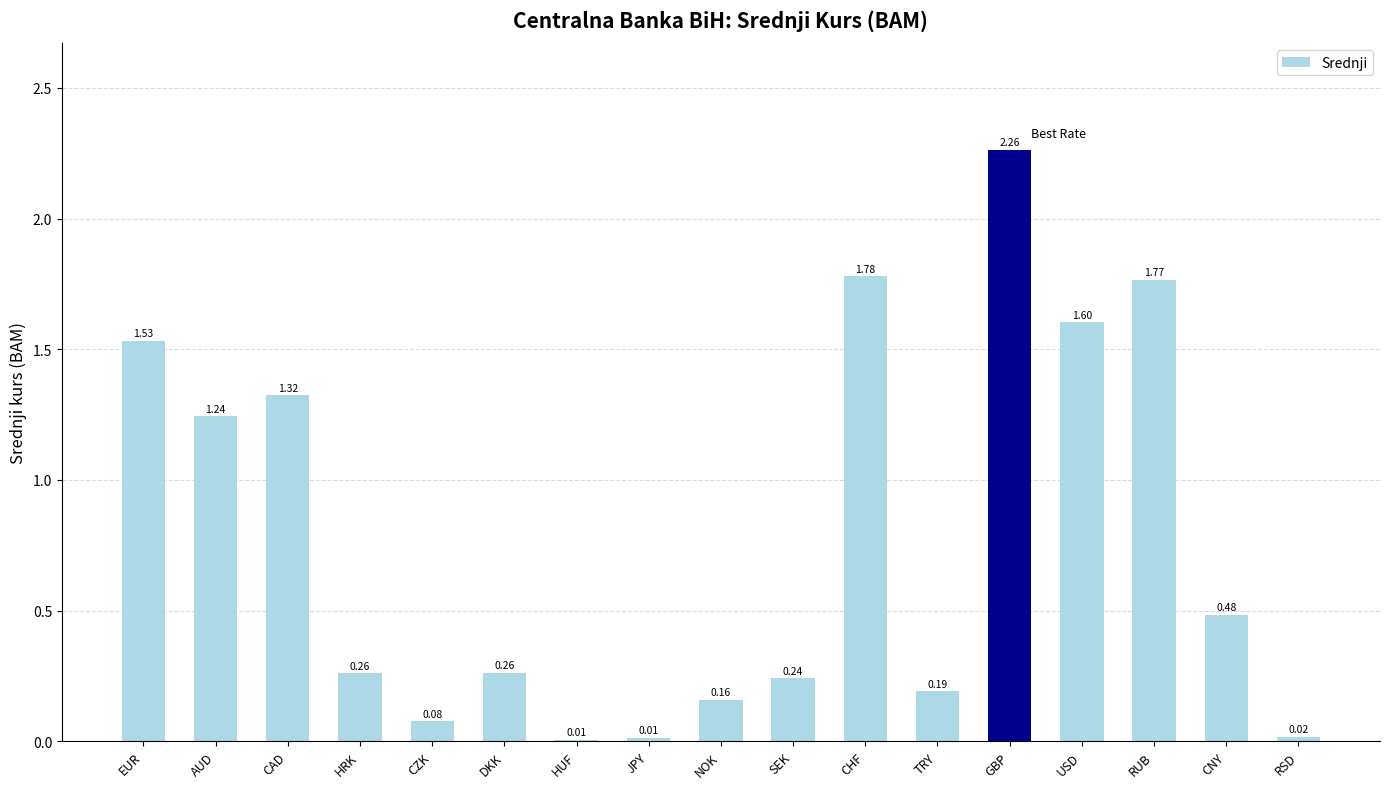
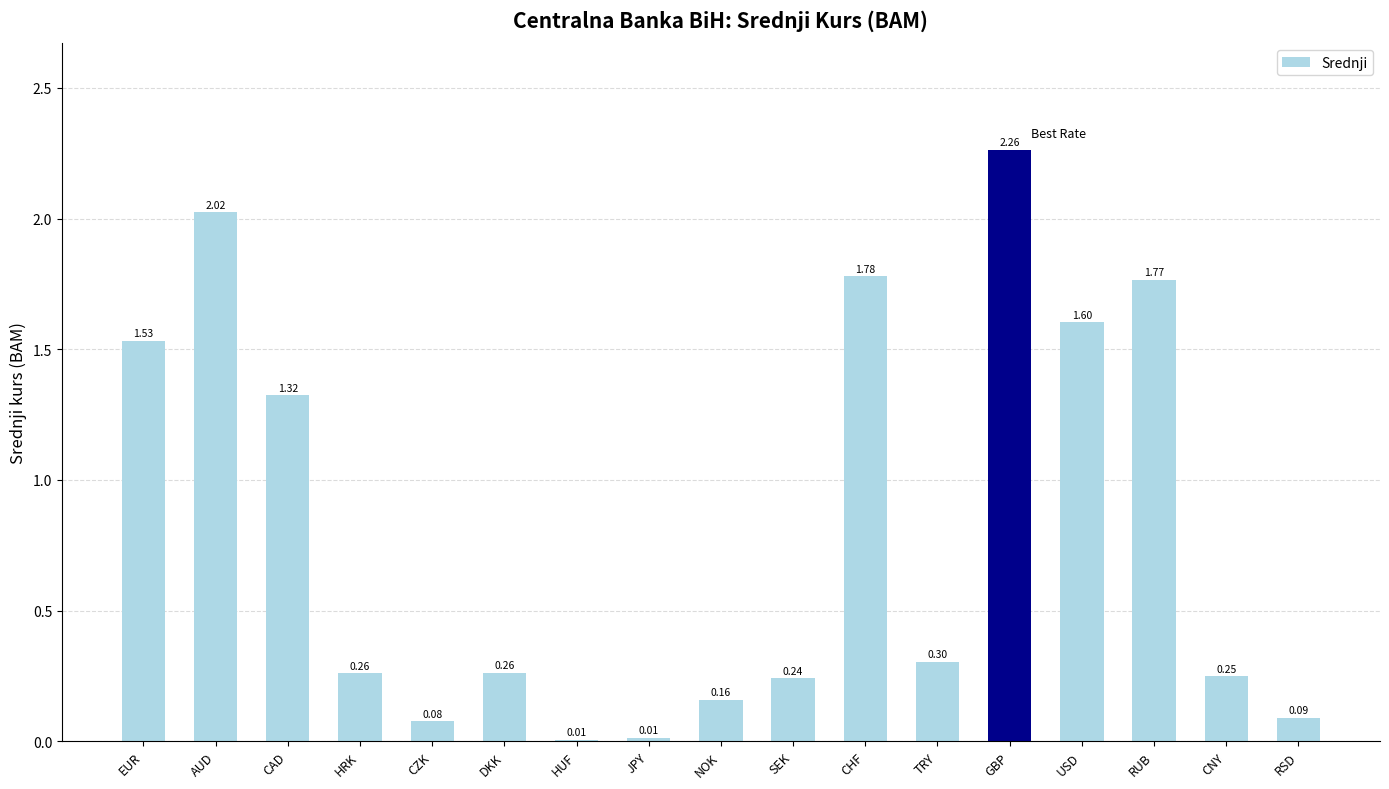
AUD: 1.24 -> 2.02
TRY: 0.19 -> 0.30
CNY: 0.48 -> 0.25
RSD: 0.02 -> 0.09
